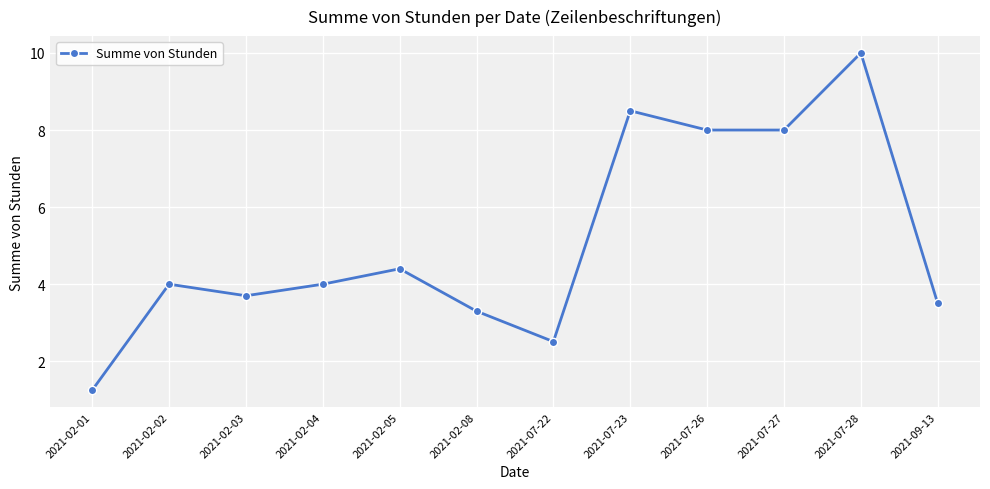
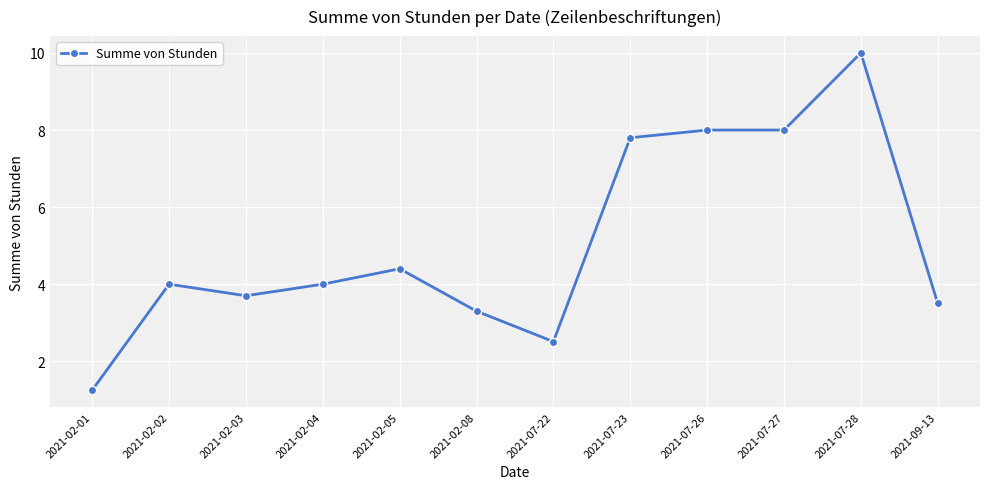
2021-07-23: 8.5 -> 7.8
